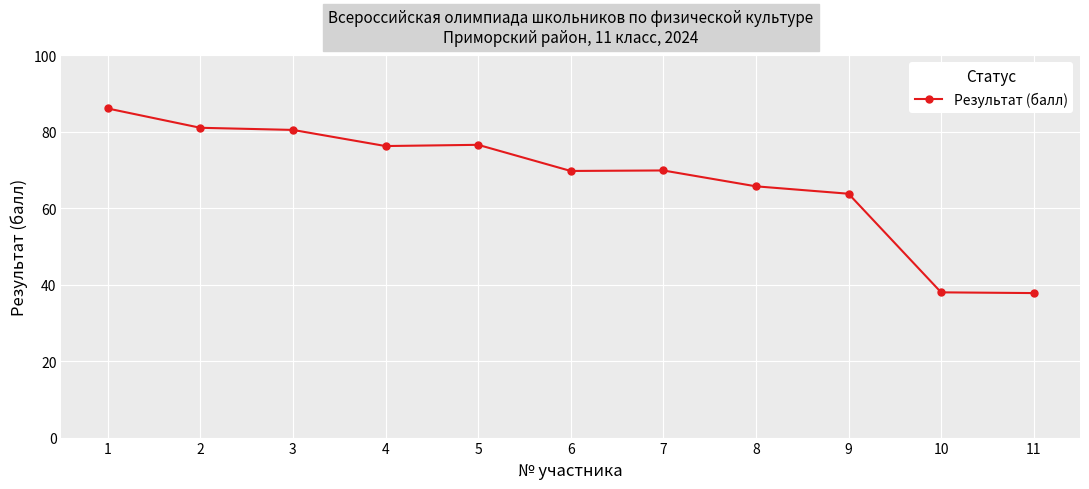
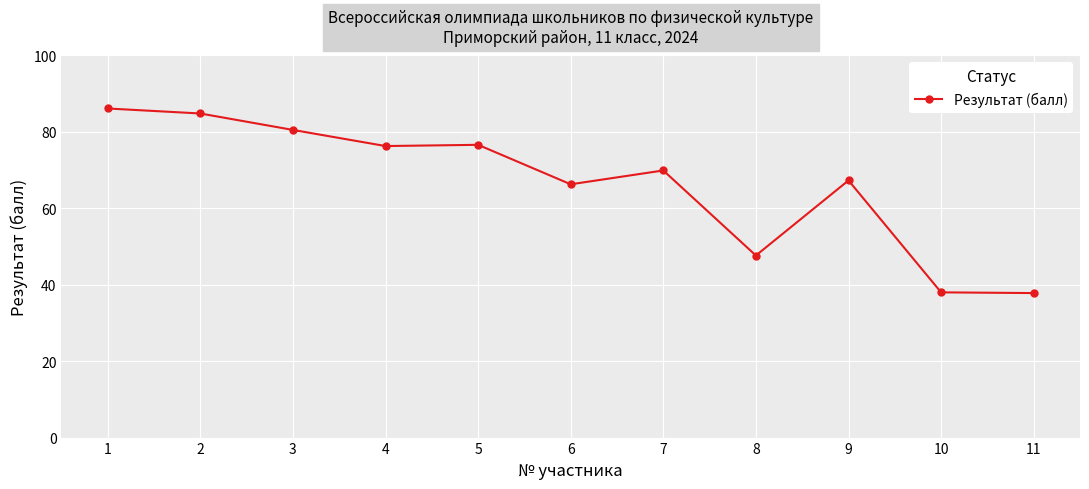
2: 81 -> 85
6: 70 -> 66
8: 66 -> 48
9: 64 -> 67
